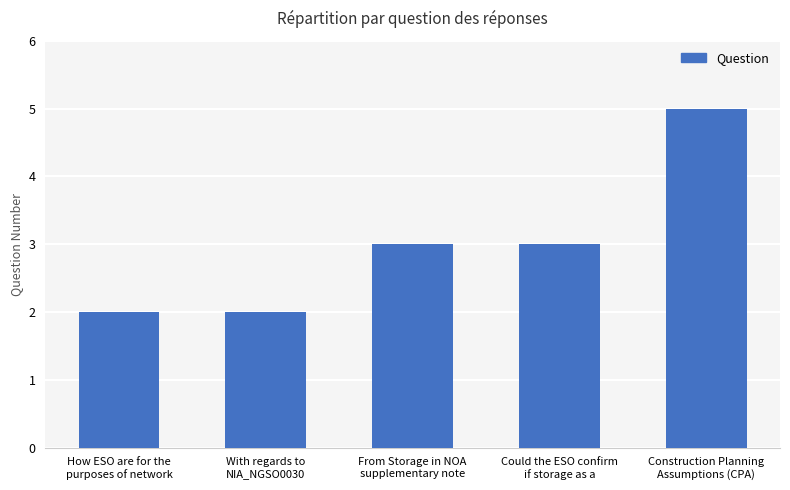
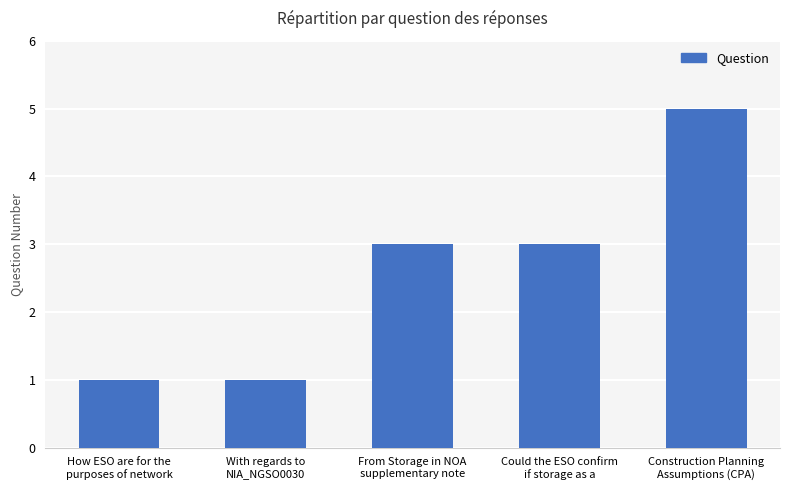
How ESO are for the purposes of network: 2 -> 1
With regards to NIA_NGSO0030: 2 -> 1
